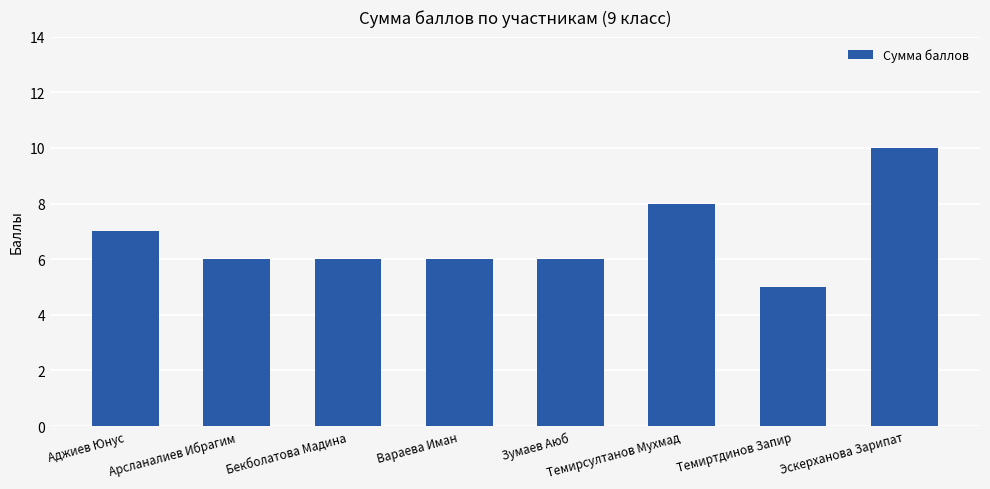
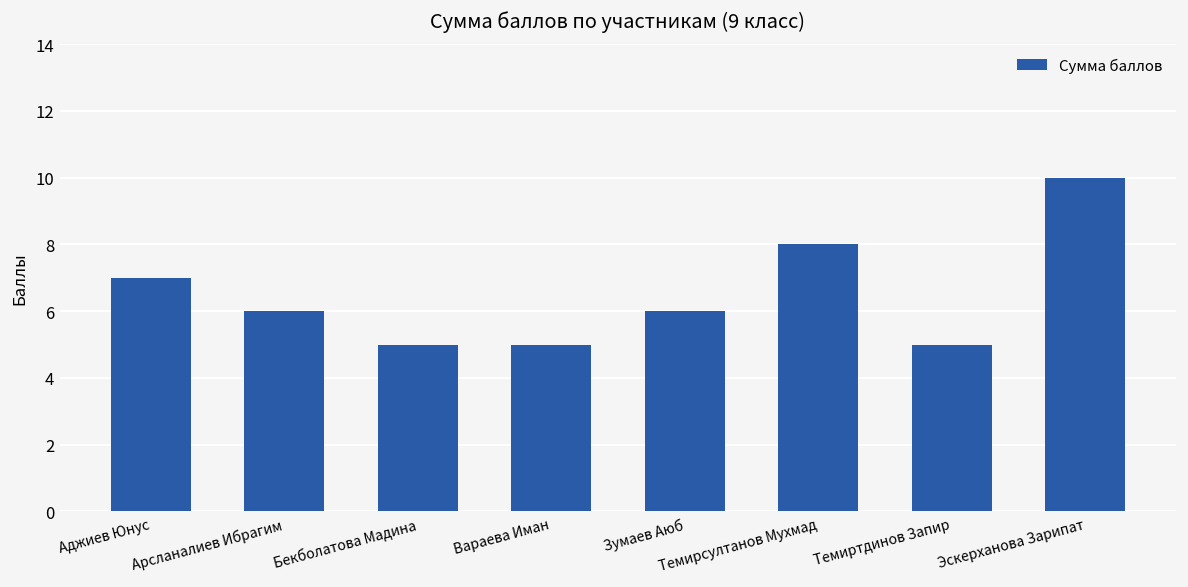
Бекболатова Мадина: 6 -> 5
Вараева Иман: 6 -> 5
